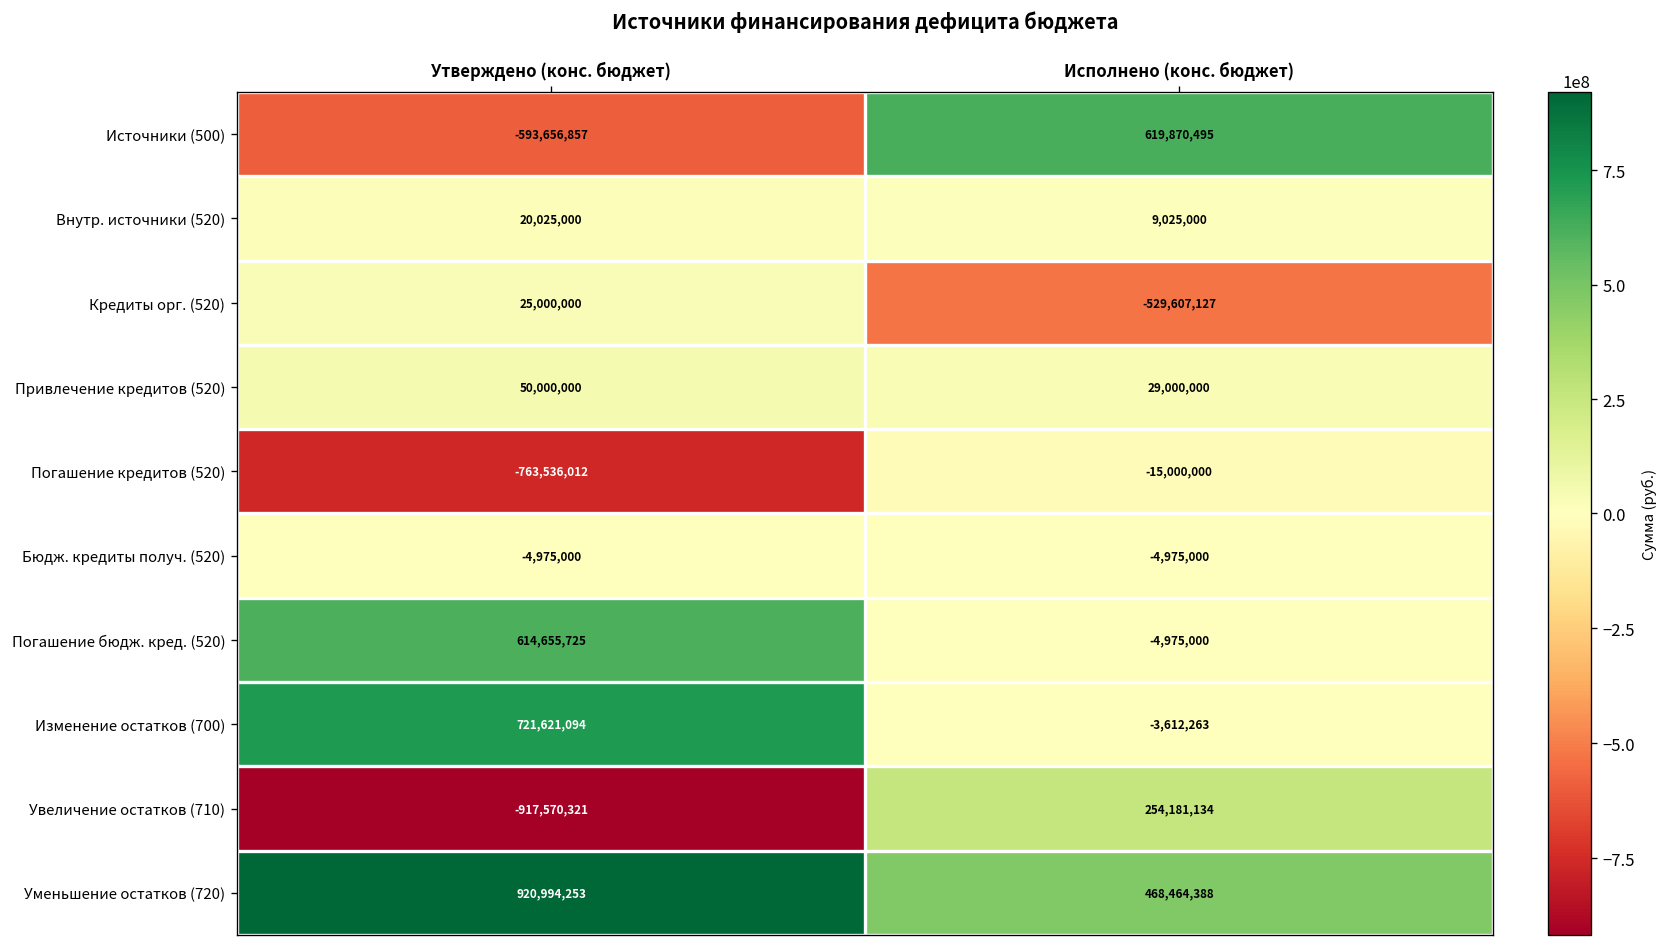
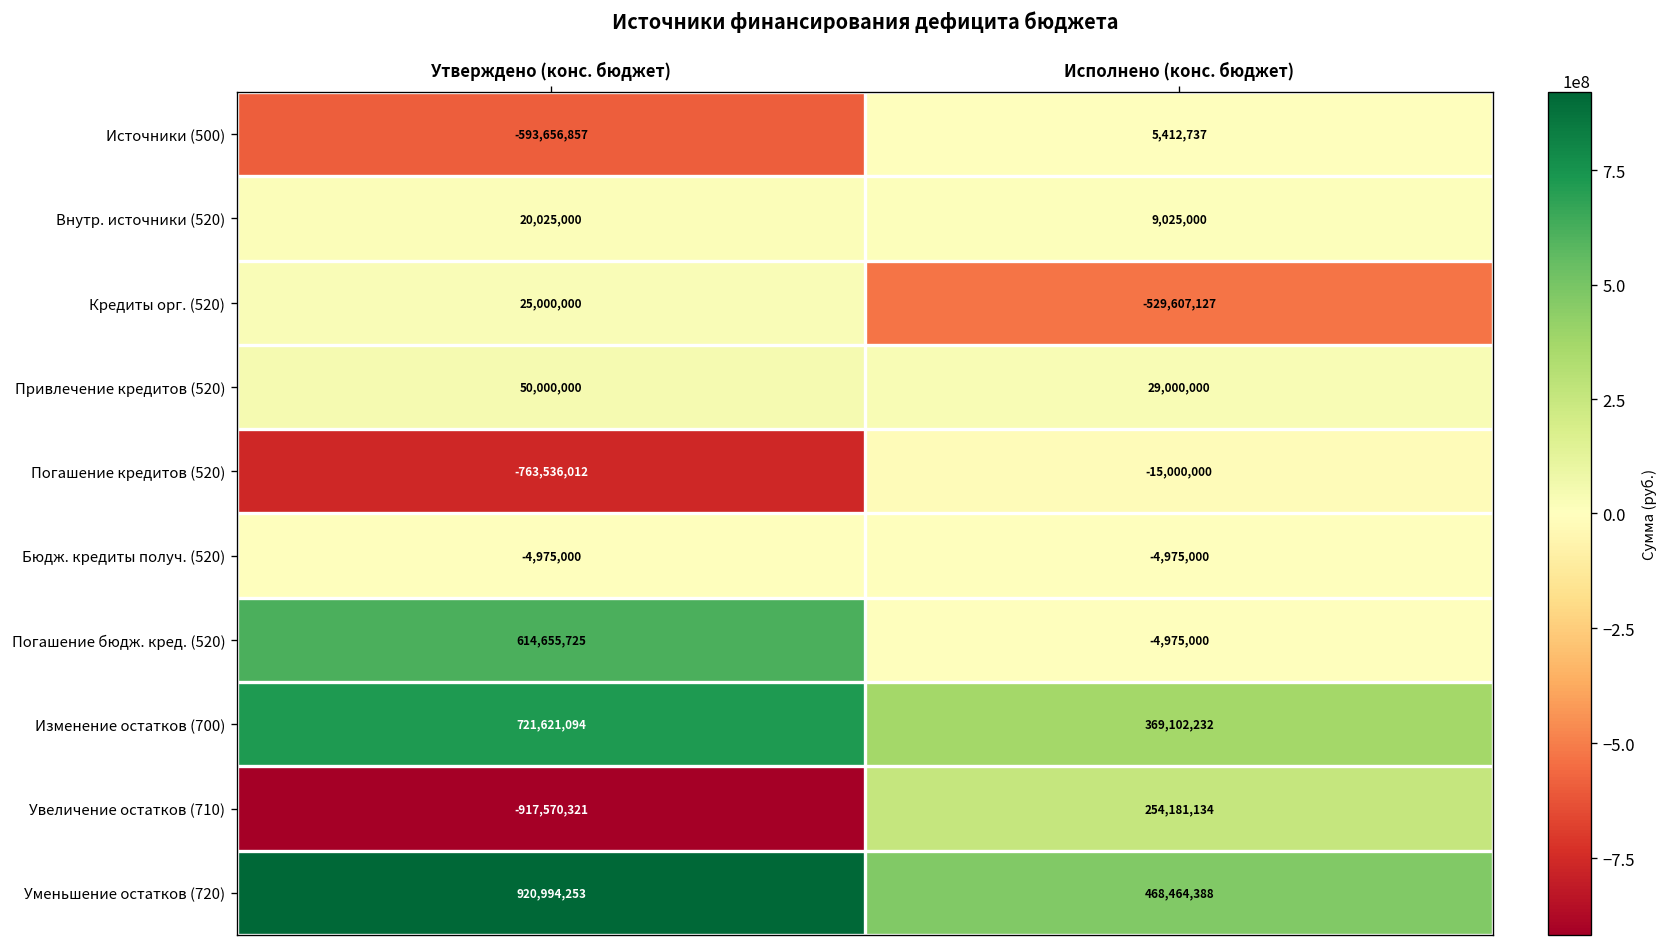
Источники (500), Исполнено (конс. бюджет): 619,870,495 -> 5,412,737
Изменение остатков (700), Исполнено (конс. бюджет): -3,612,263 -> 369,102,232
